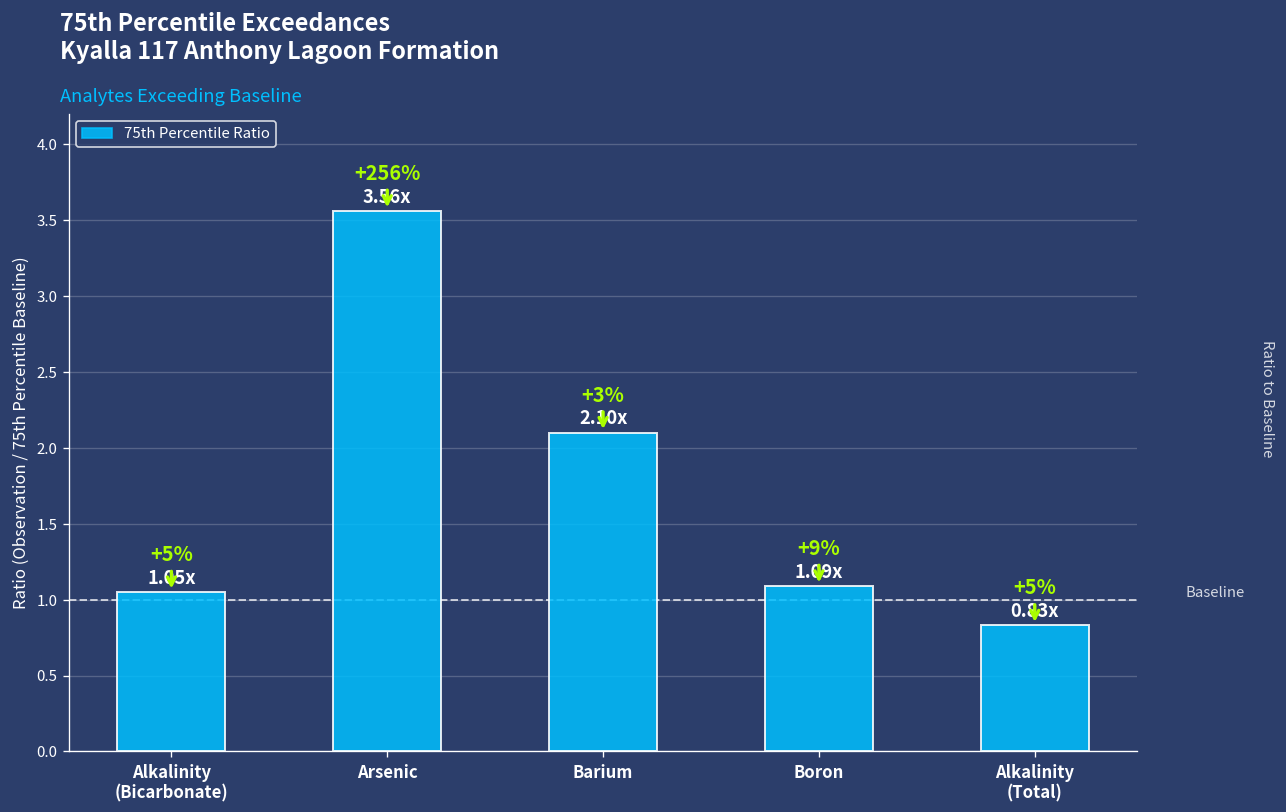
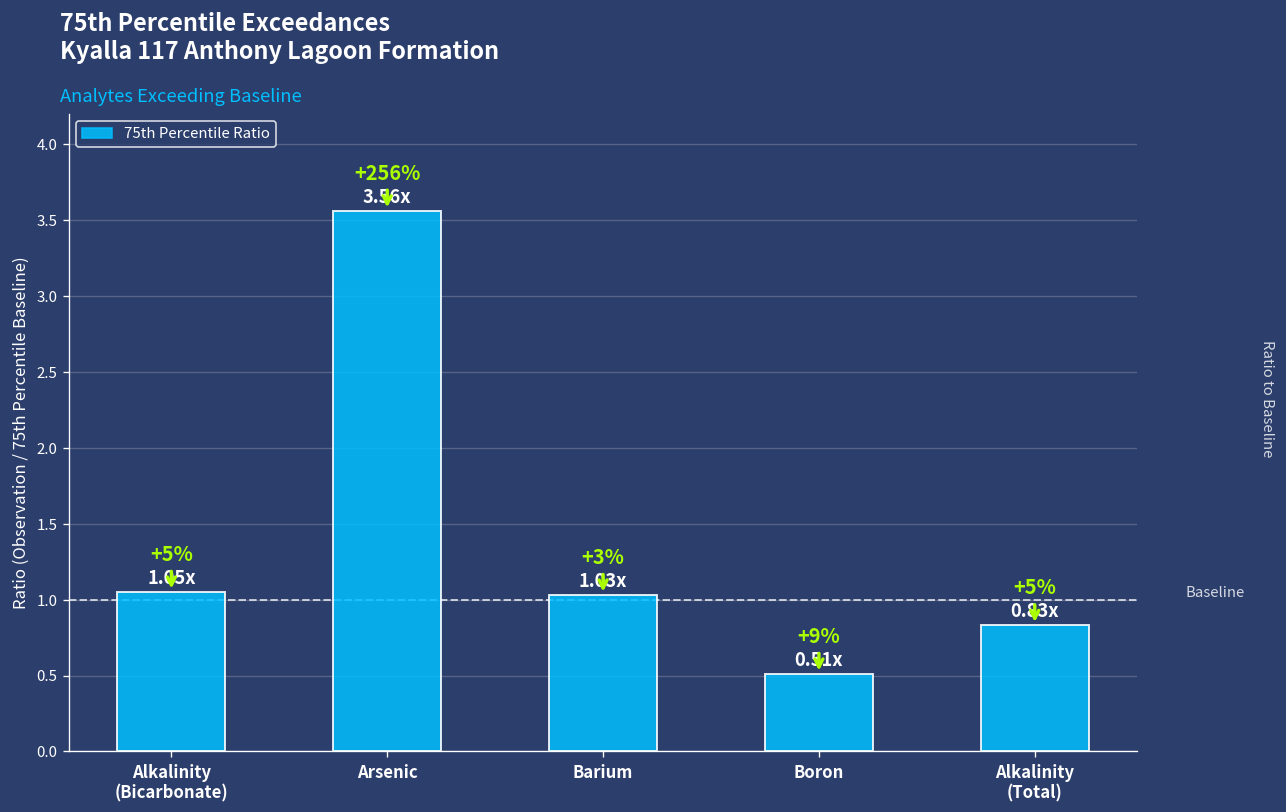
Barium: 2.10x -> 1.03x
Boron: 1.09x -> 0.51x
